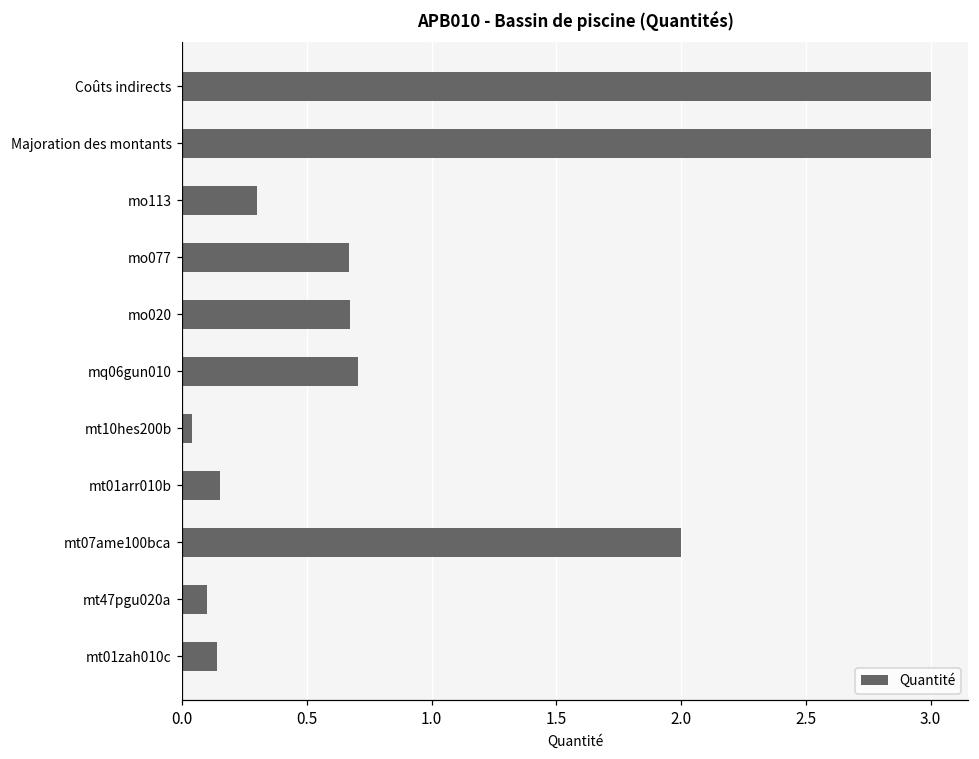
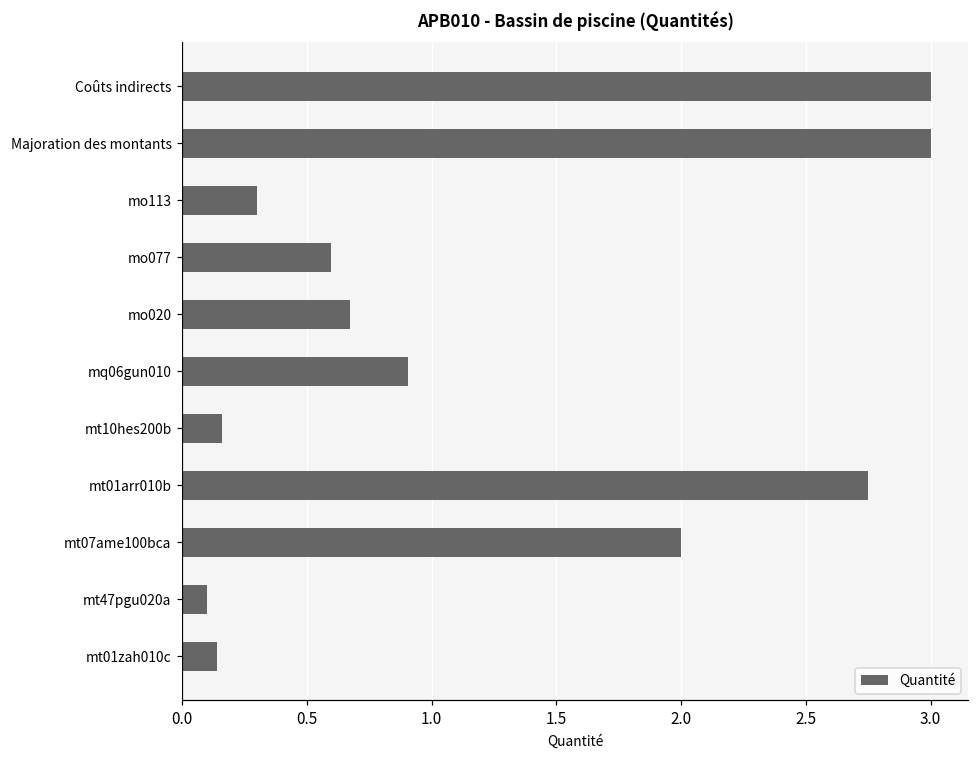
mo077: 0.67 -> 0.60
mq06gun010: 0.70 -> 0.90
mt10hes200b: 0.04 -> 0.16
mt01arr010b: 0.15 -> 2.75
